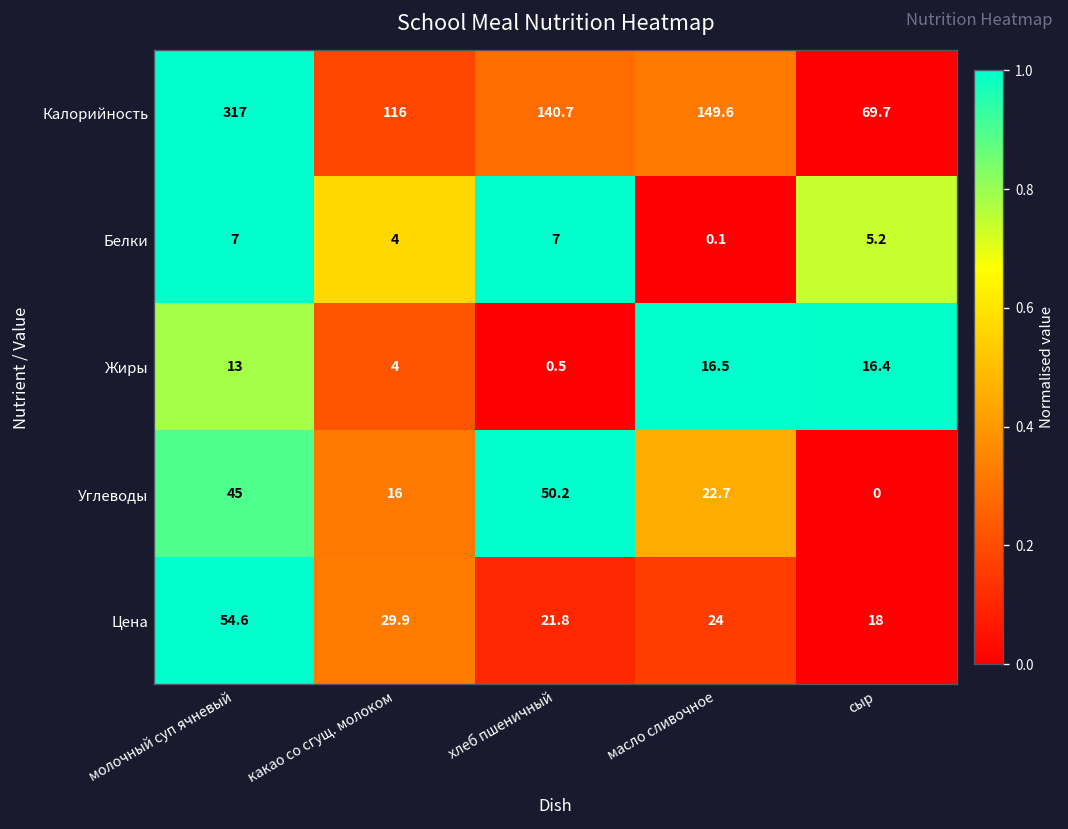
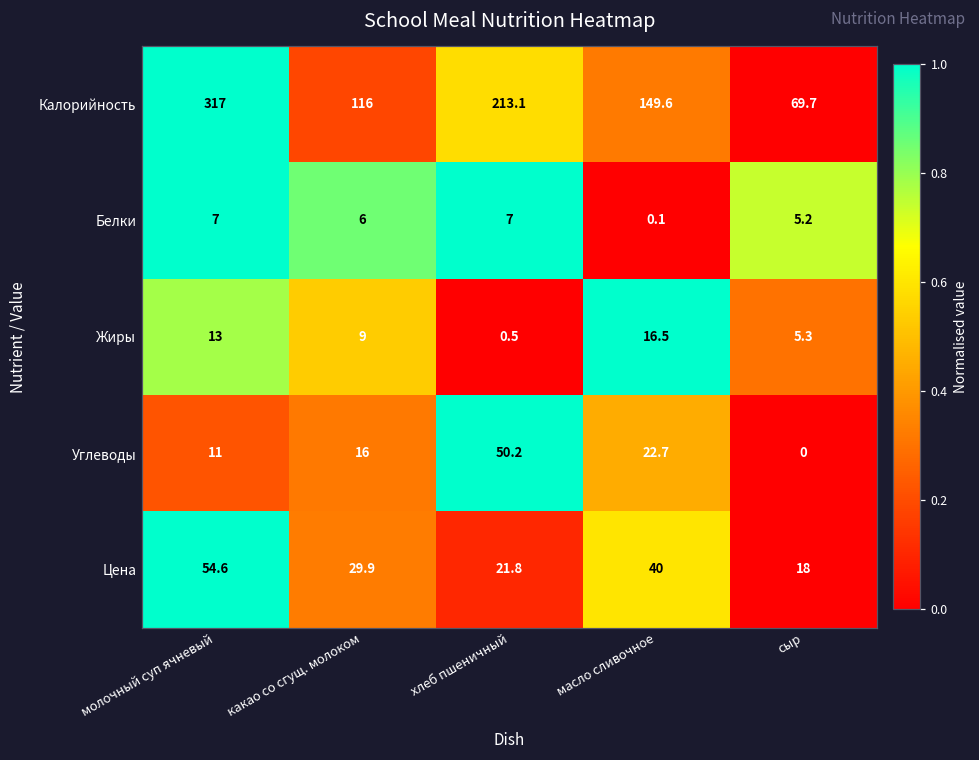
Калорийность, хлеб пшеничный: 140.7 -> 213.1
Белки, какао со сгущ. молоком: 4 -> 6
Жиры, какао со сгущ. молоком: 4 -> 9
Жиры, сыр: 16.4 -> 5.3
Углеводы, молочный суп ячневый: 45 -> 11
Цена, масло сливочное: 24 -> 40
